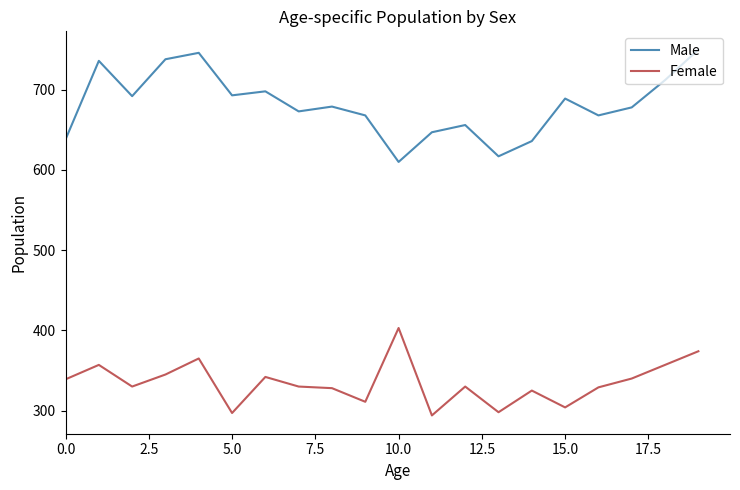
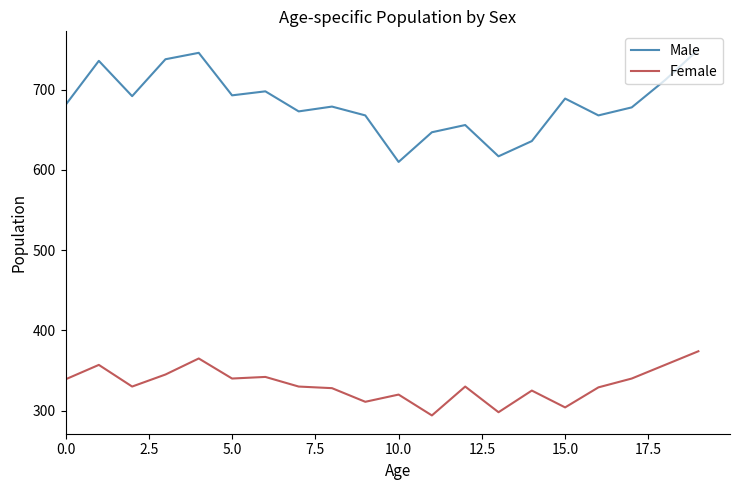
Male, 0.0: 640 -> 680
Female, 5.0: 300 -> 340
Female, 10.0: 400 -> 320
